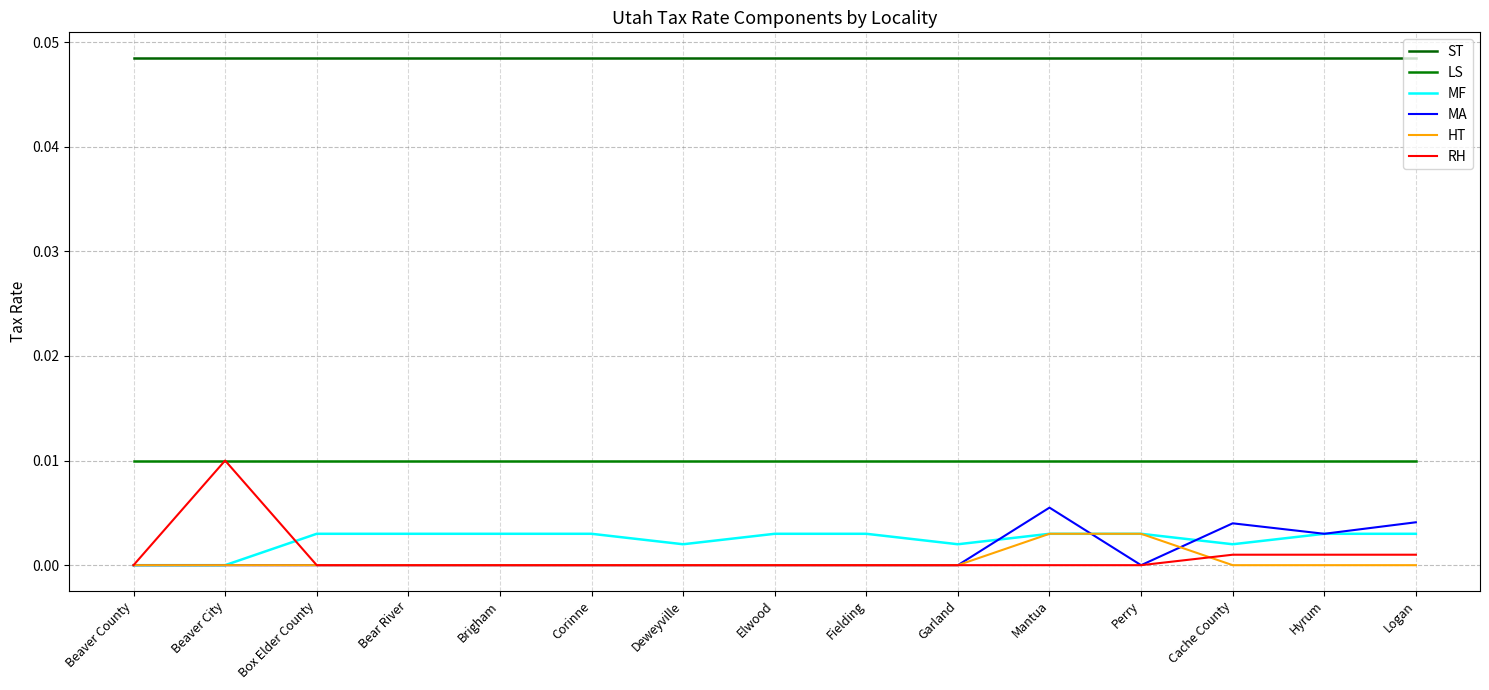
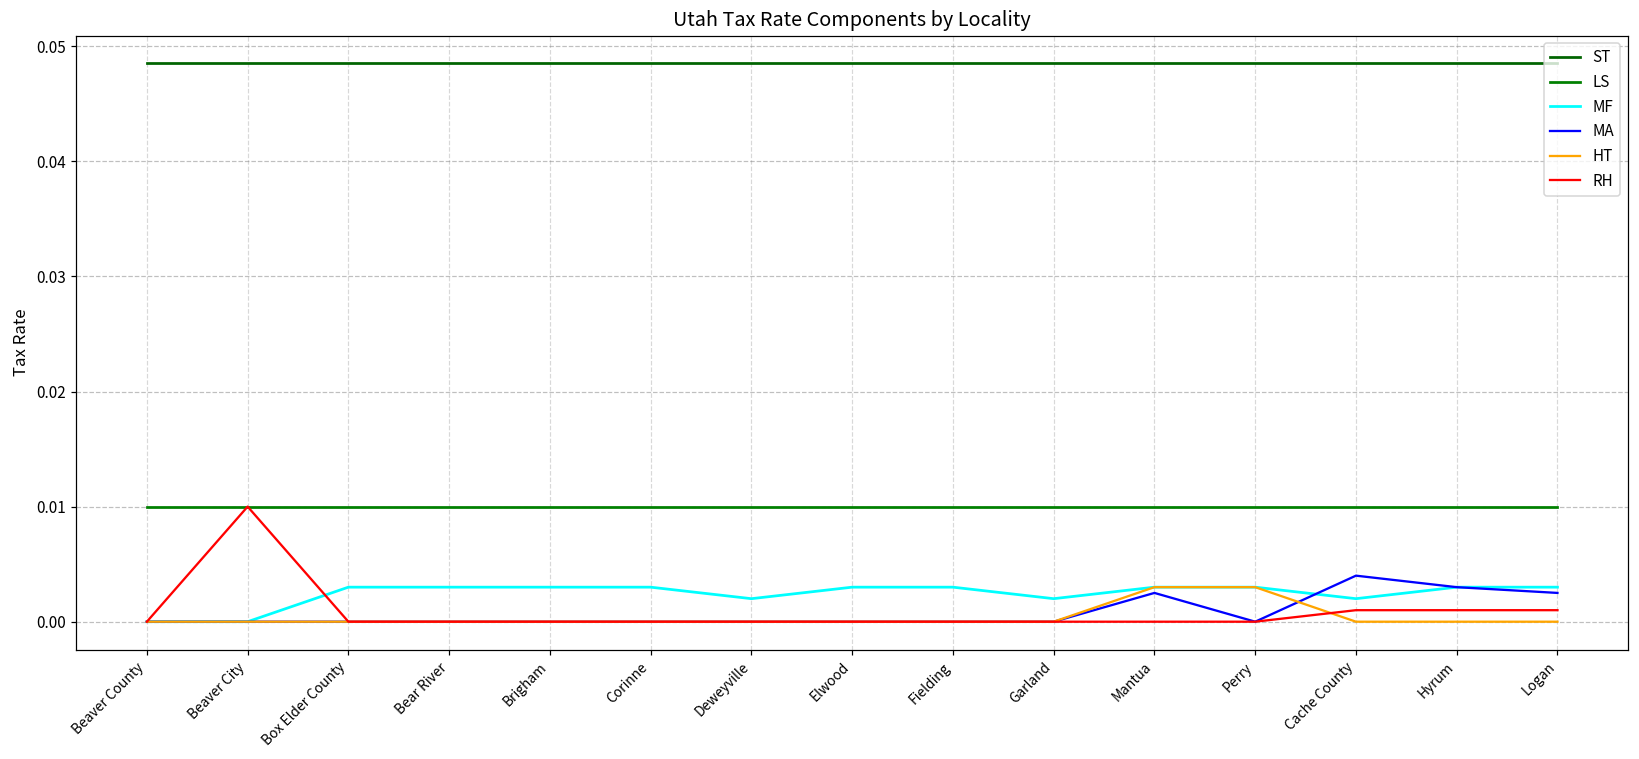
MA, Mantua: 0.0055 -> 0.0025
MA, Logan: 0.0041 -> 0.0025
